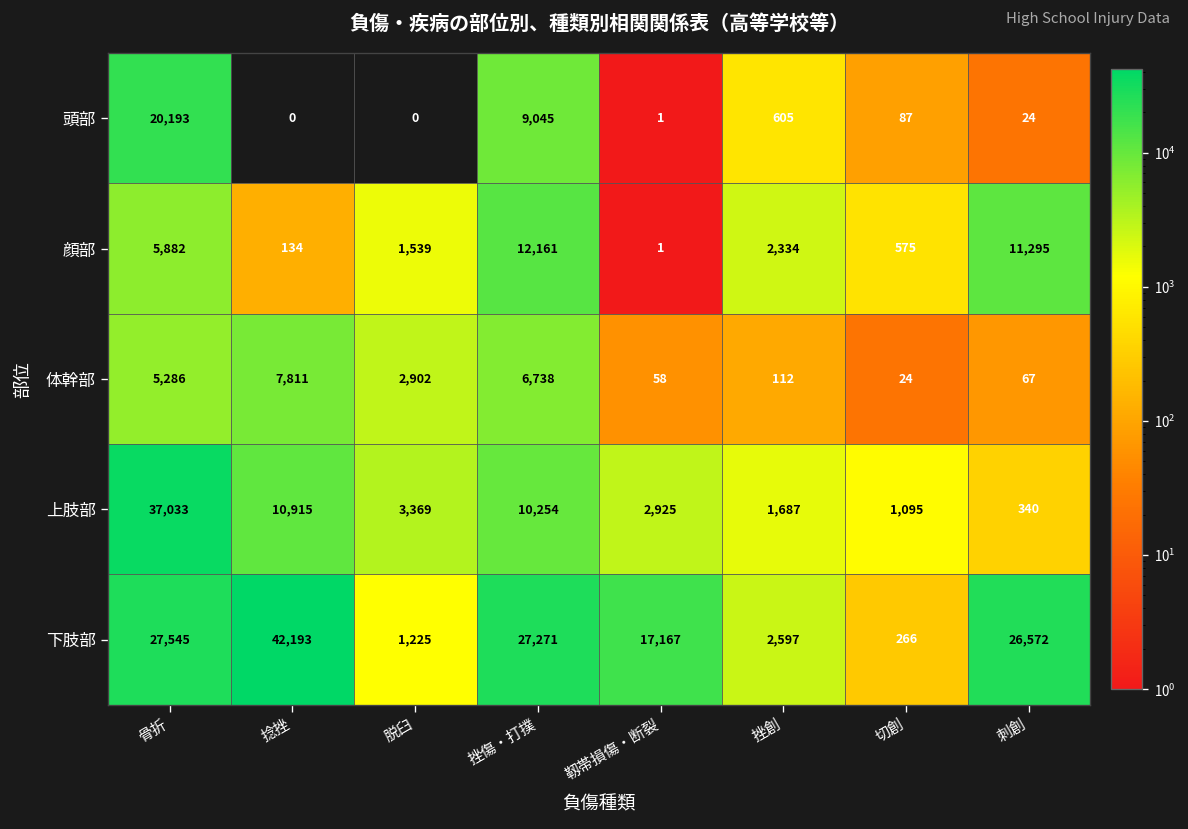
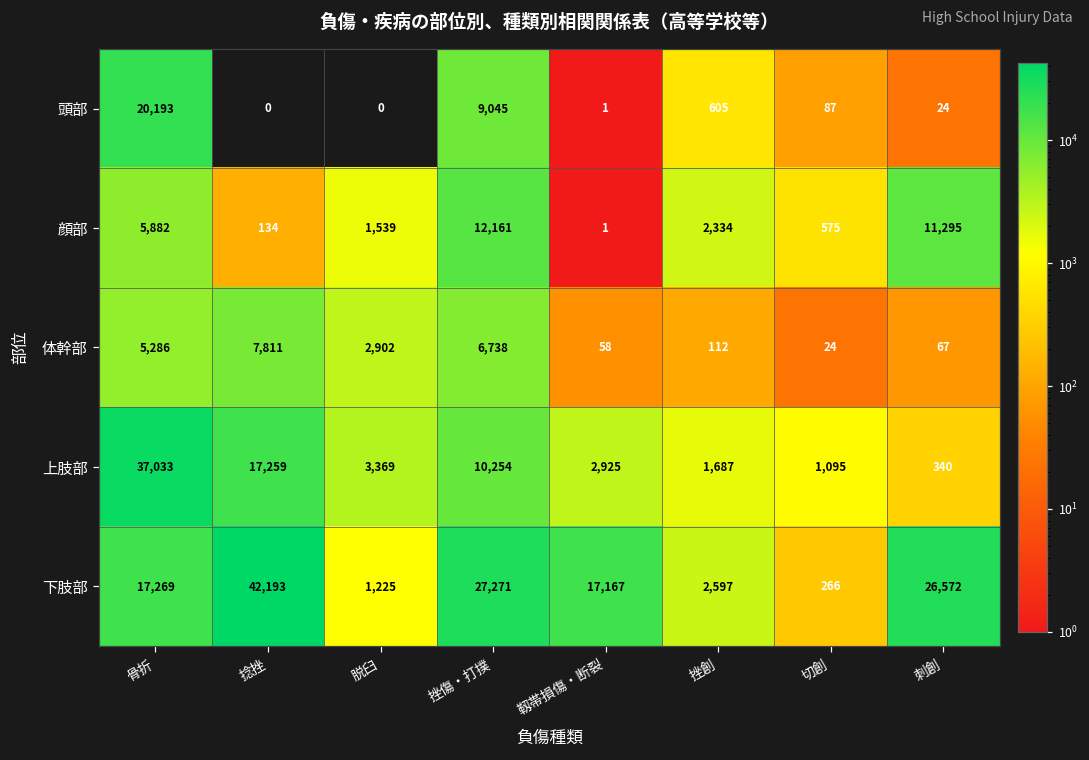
上肢部, 捻挫: 10,915 -> 17,259
下肢部, 骨折: 27,545 -> 17,269
